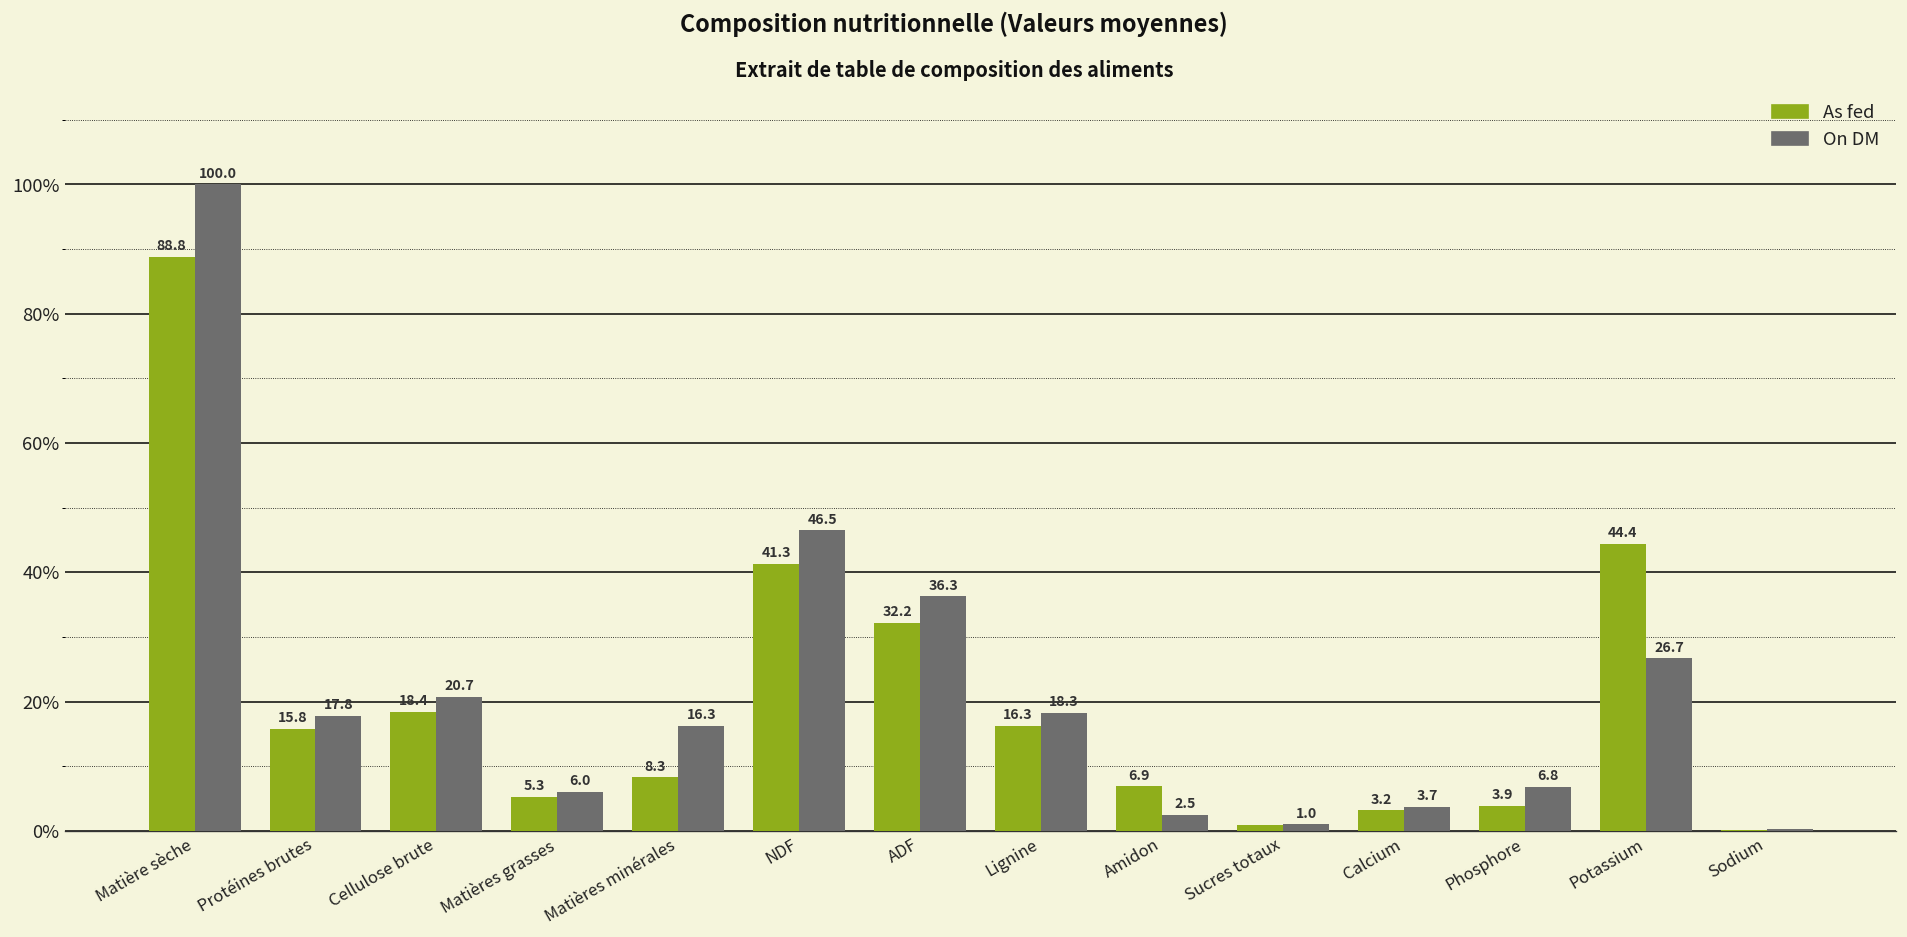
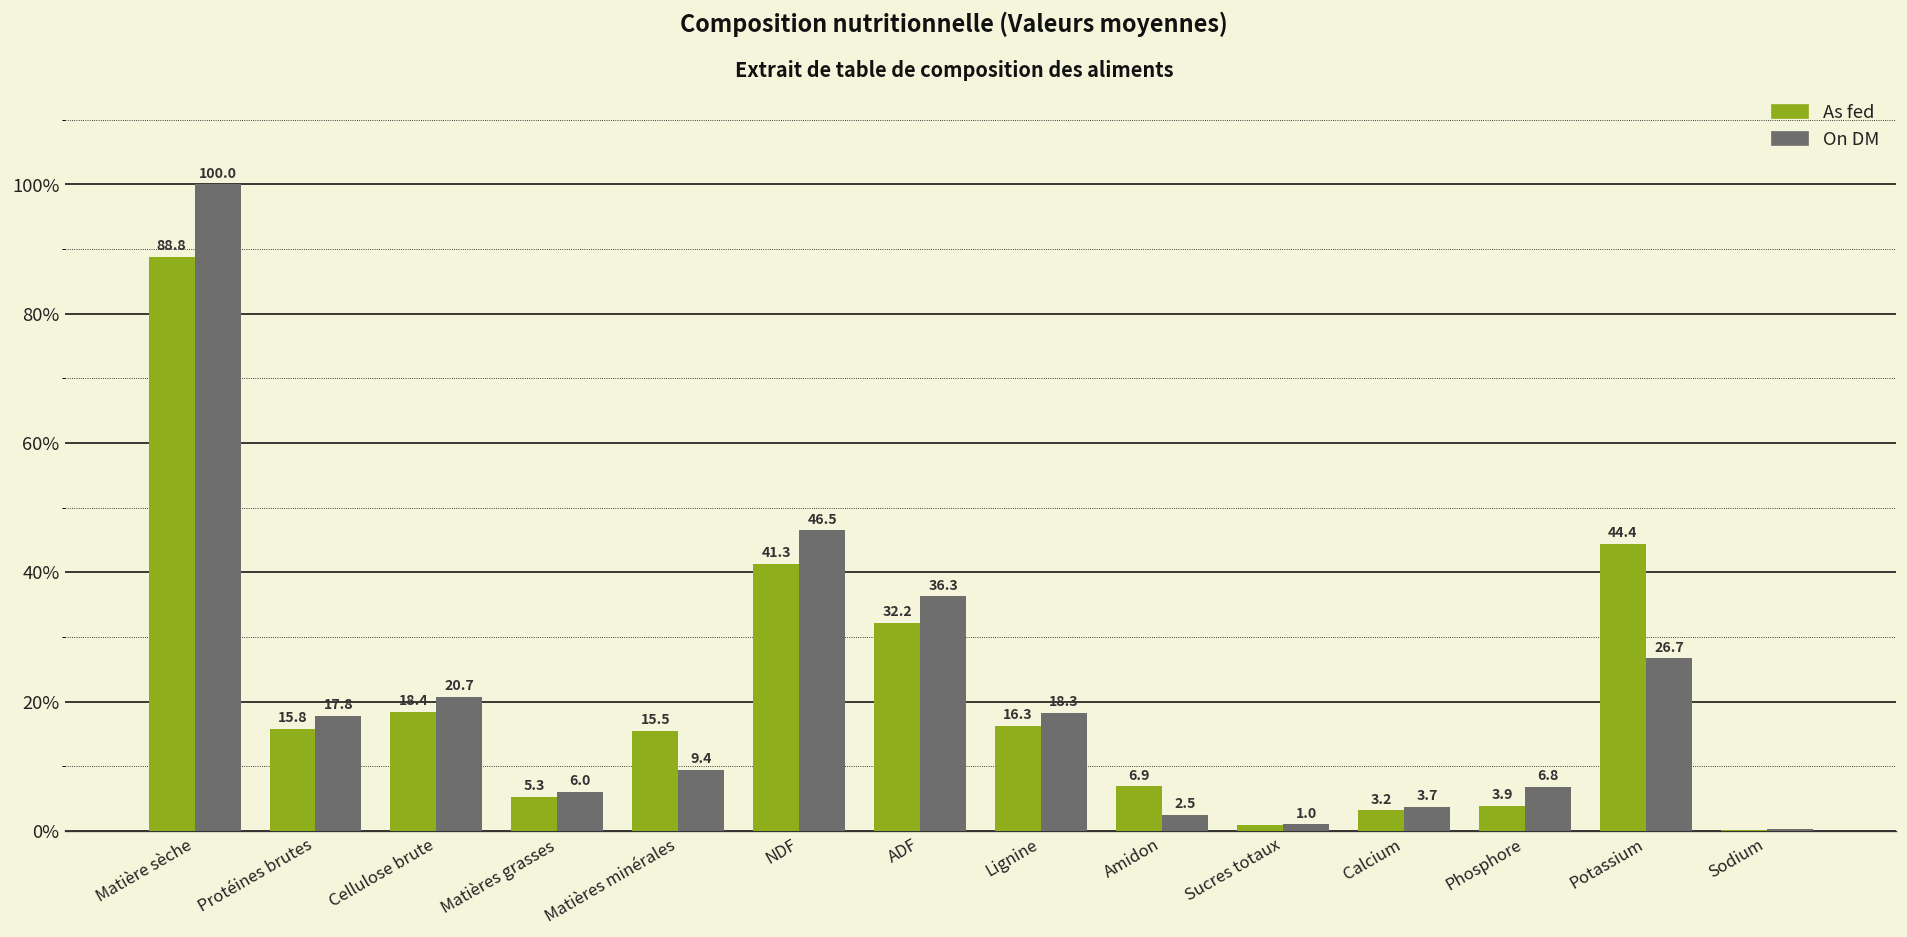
As fed, Matières minérales: 8.3 -> 15.5
On DM, Matières minérales: 16.3 -> 9.4
